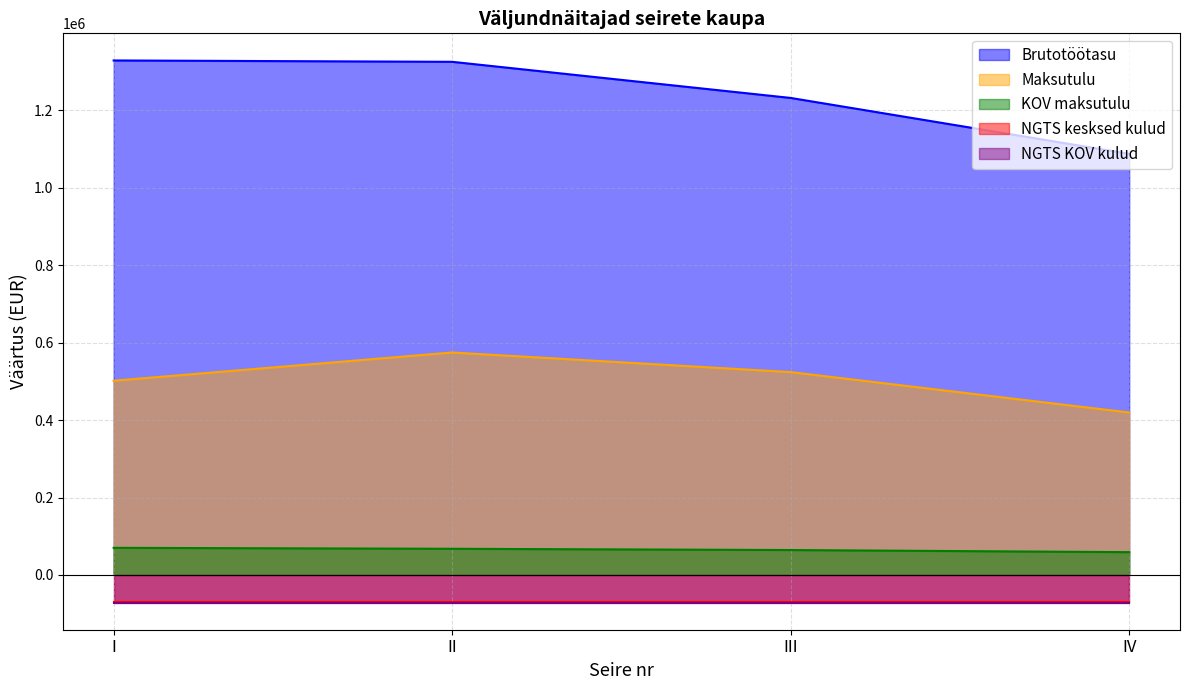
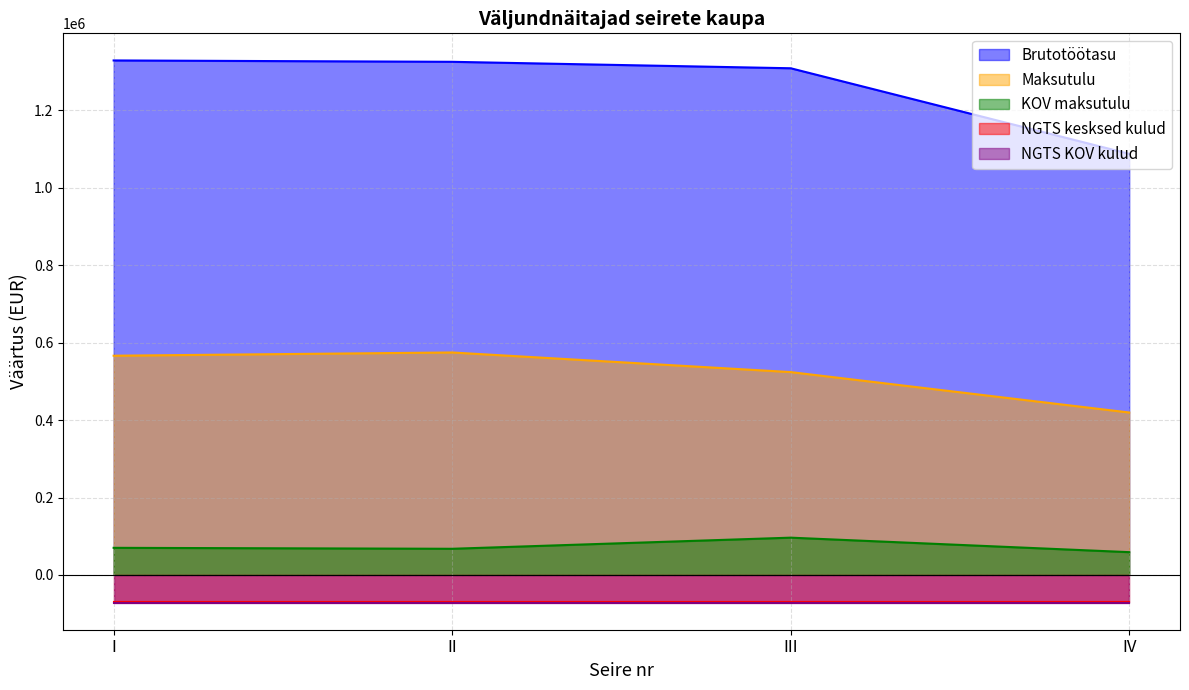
Maksutulu, I: 500000 -> 570000
Brutotöötasu, III: 1230000 -> 1310000
KOV maksutulu, III: 60000 -> 100000
